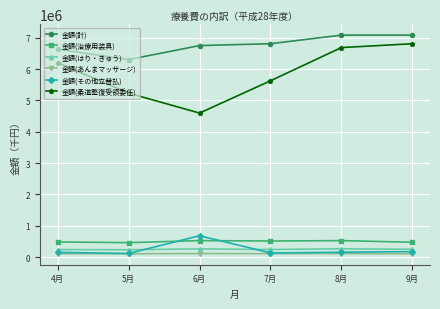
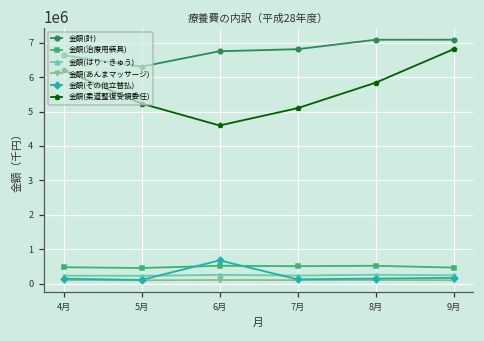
金額(柔道整復受領委任), 7月: 5600000 -> 5100000
金額(柔道整復受領委任), 8月: 6700000 -> 5800000
